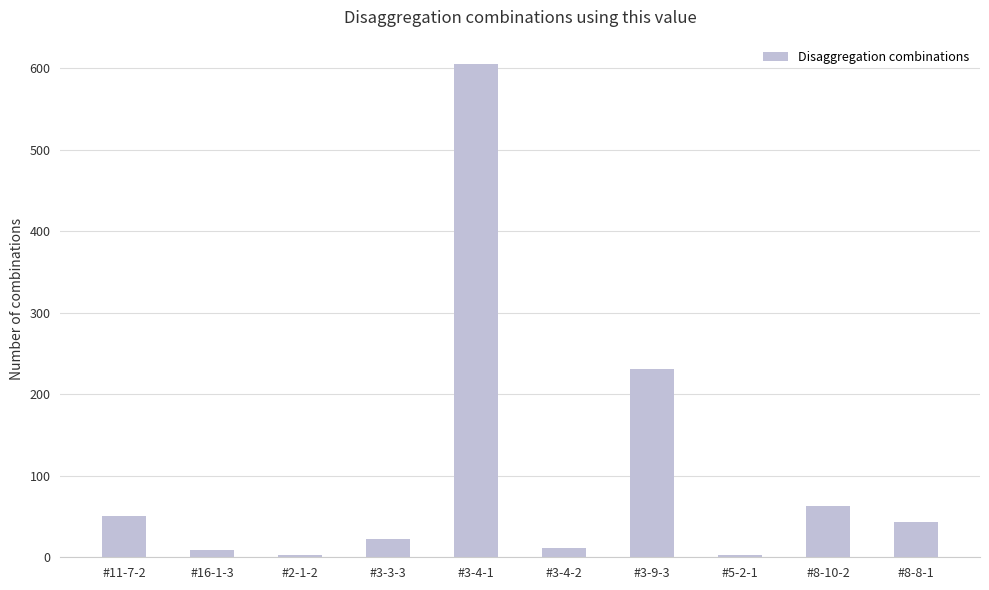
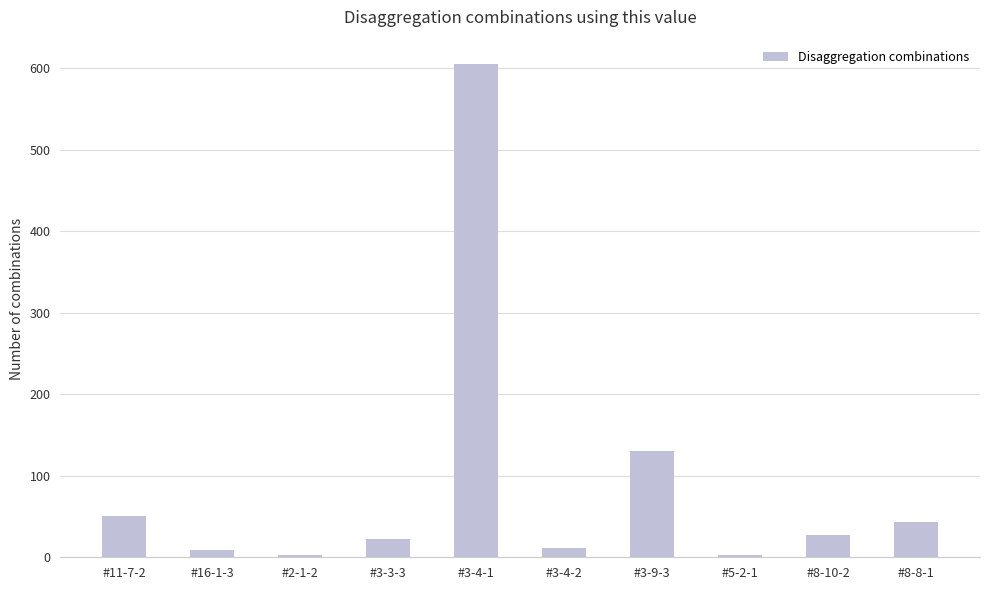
#3-9-3: 230 -> 130
#8-10-2: 60 -> 30
